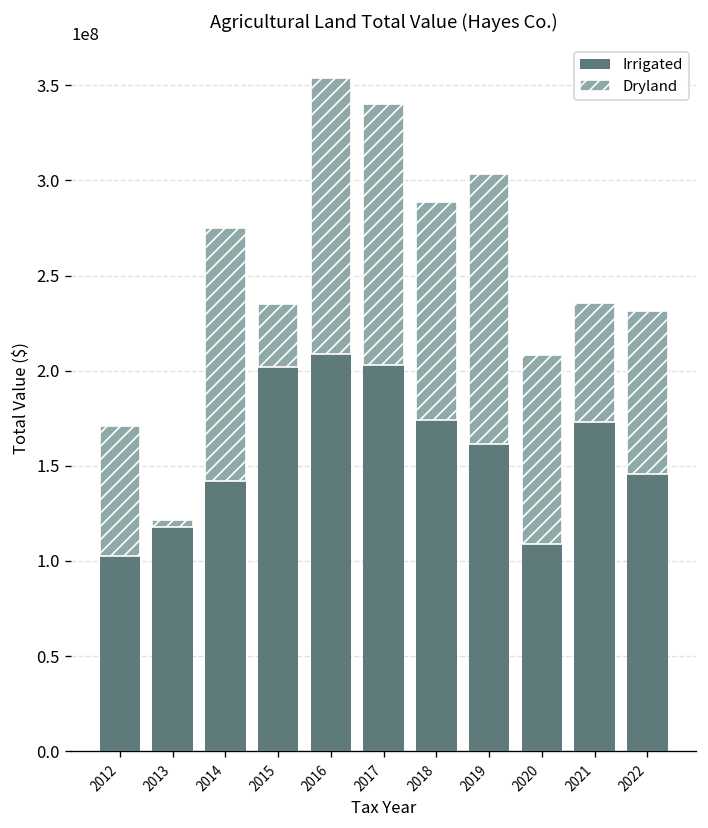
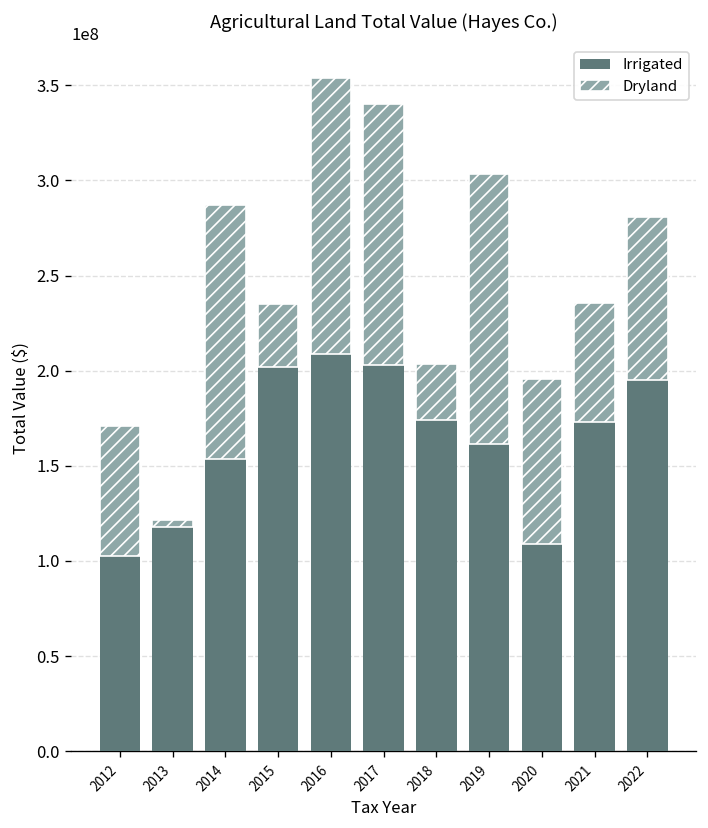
Irrigated, 2014: 142000000 -> 154000000
Dryland, 2018: 115000000 -> 29000000
Dryland, 2020: 99000000 -> 87000000
Irrigated, 2022: 146000000 -> 195000000
